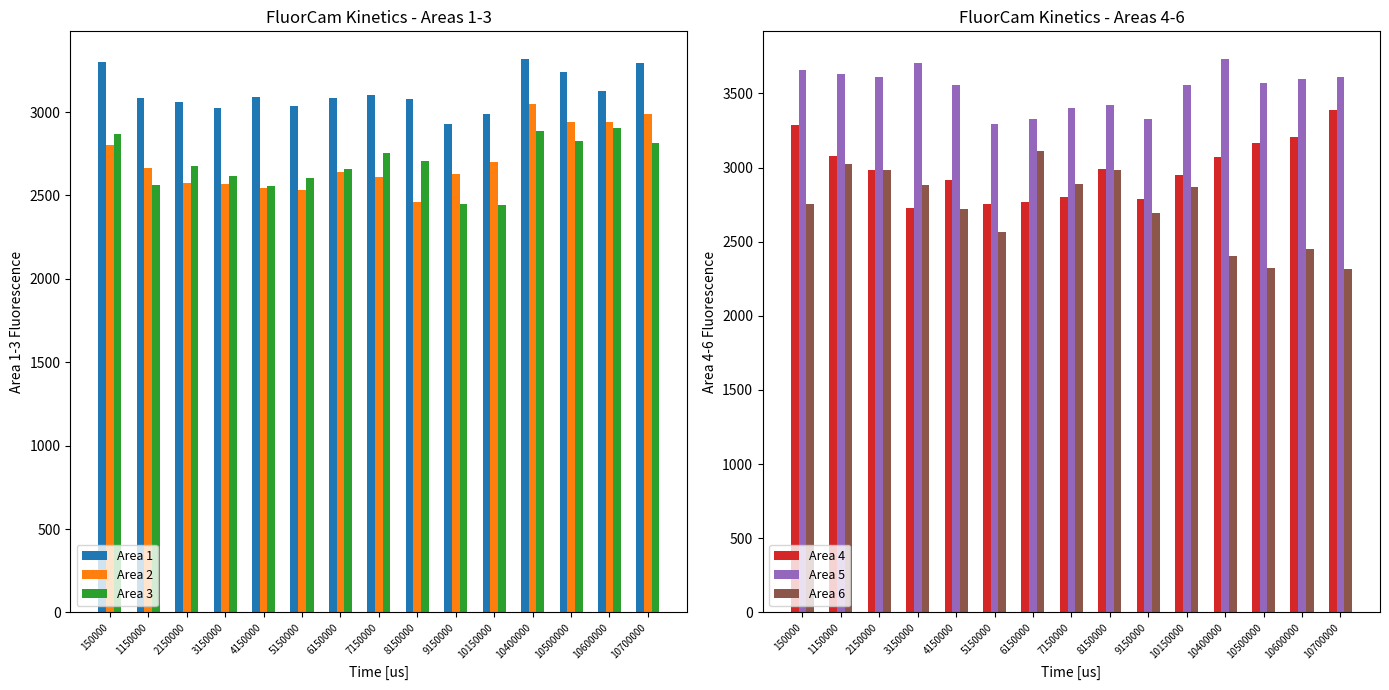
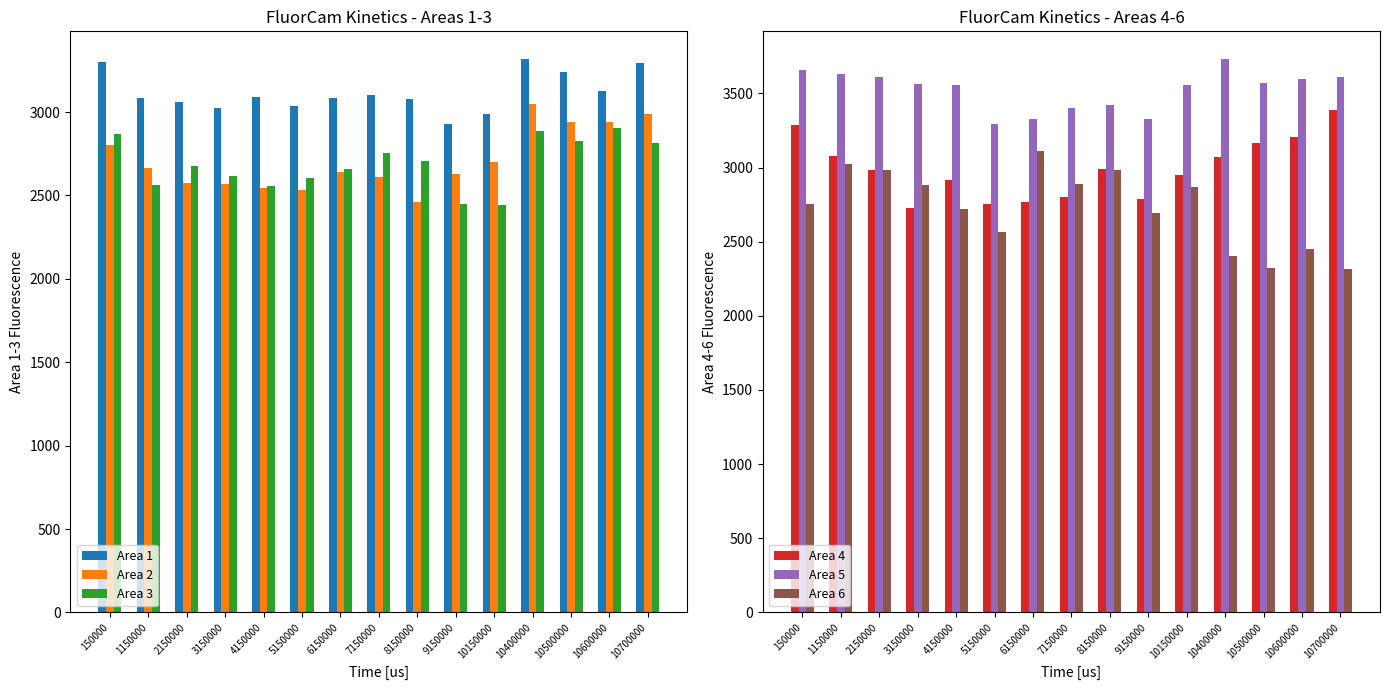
FluorCam Kinetics - Areas 4-6, Area 5, 3150000: 3710 -> 3560
